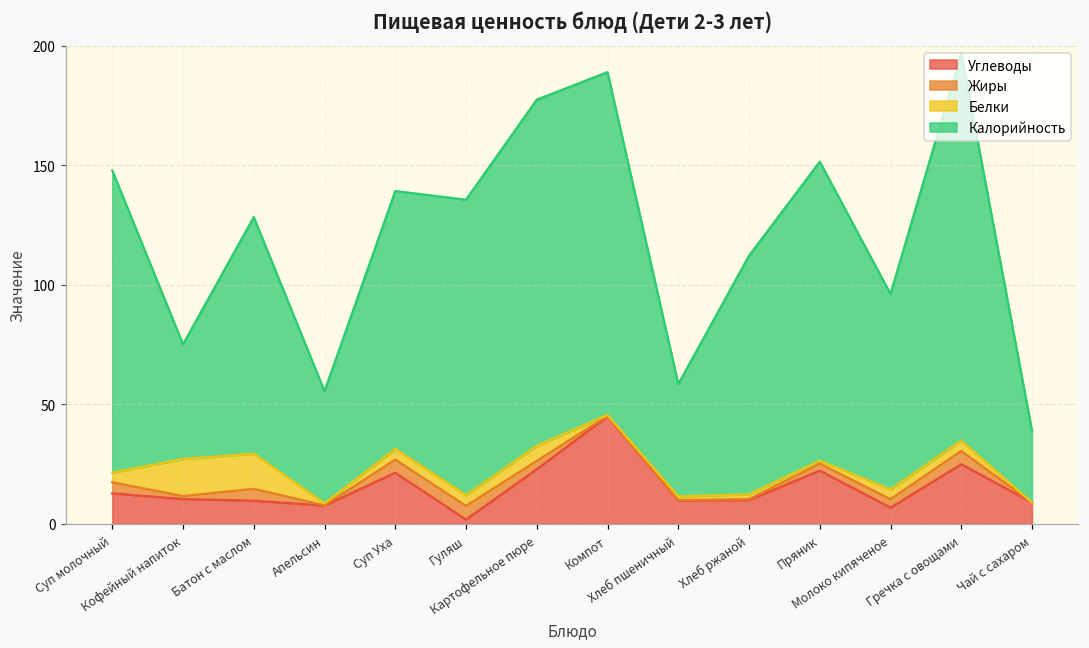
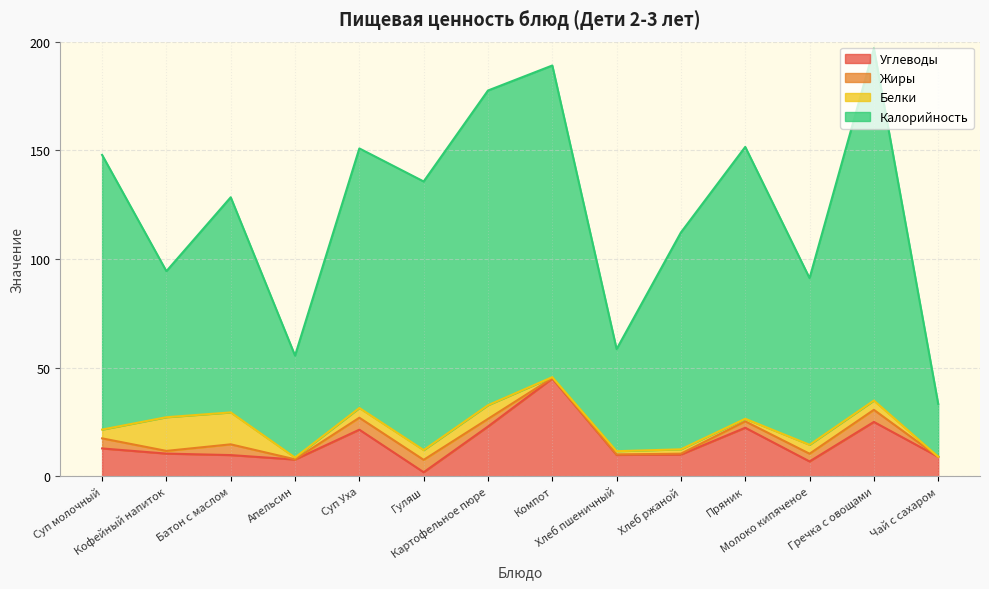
Калорийность, Кофейный напиток: 48 -> 67
Калорийность, Суп Уха: 108 -> 119
Калорийность, Молоко кипяченое: 82 -> 77
Калорийность, Чай с сахаром: 30 -> 24
